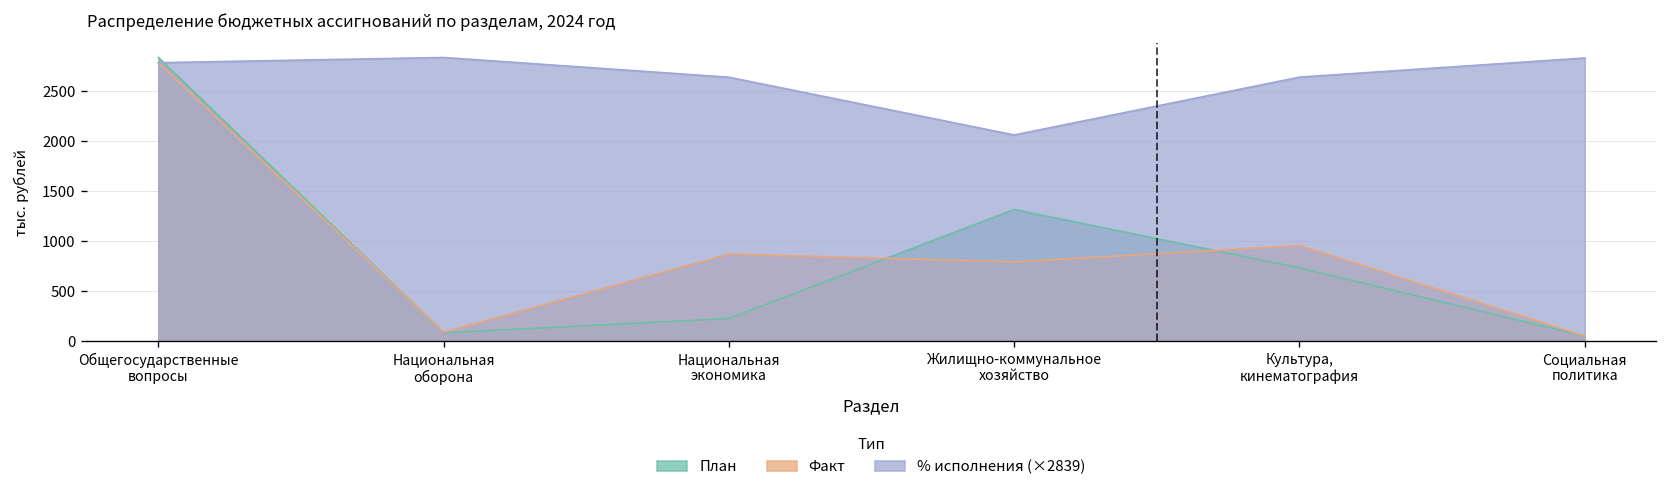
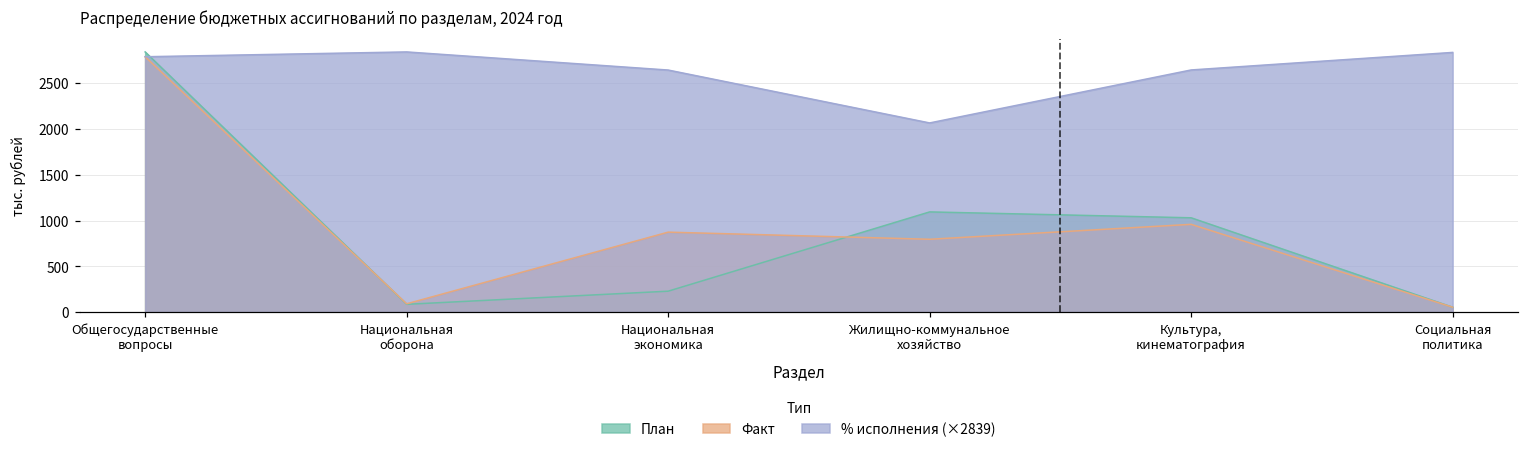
План, Жилищно-коммунальное хозяйство: 1300 -> 1100
План, Культура, кинематография: 700 -> 1000
